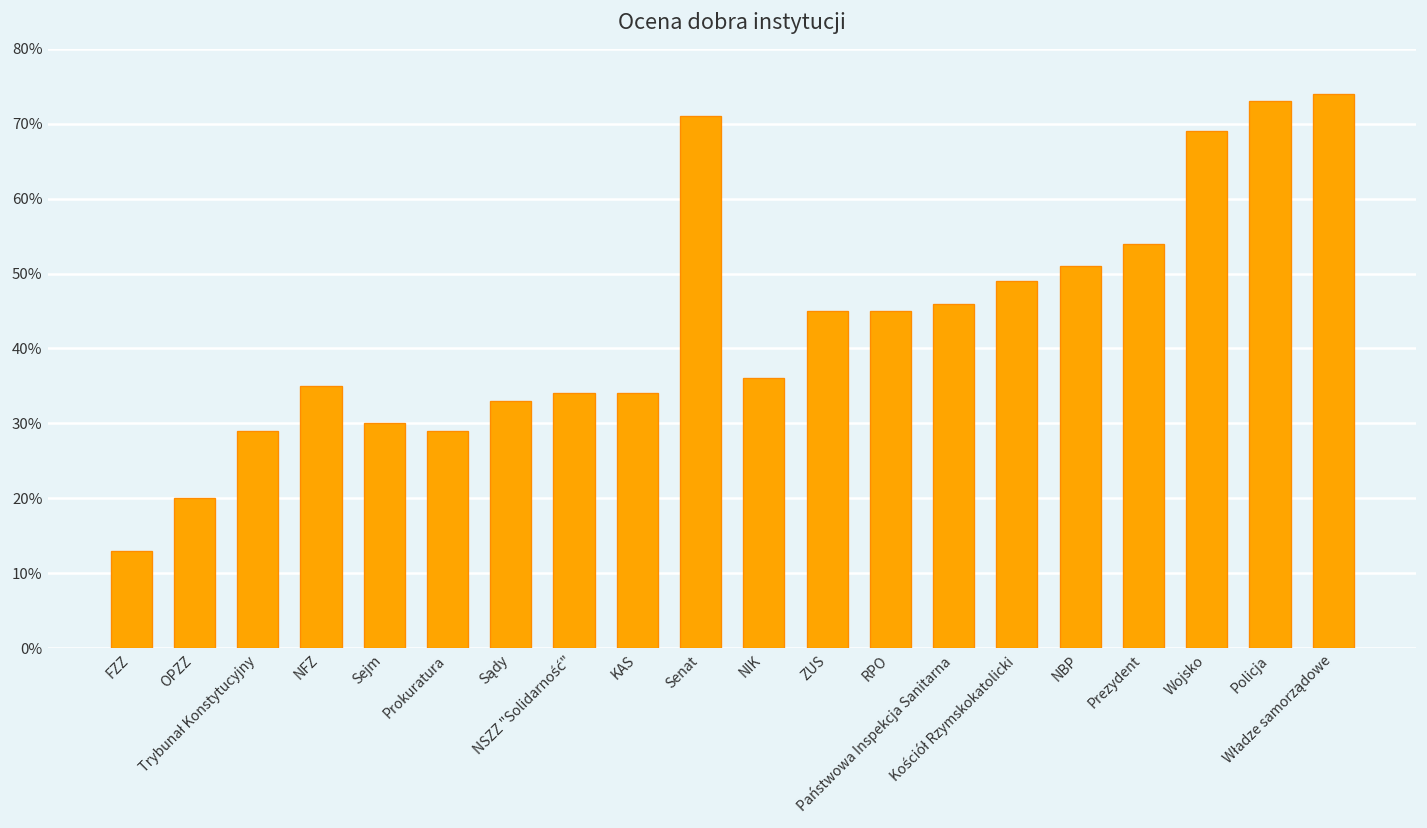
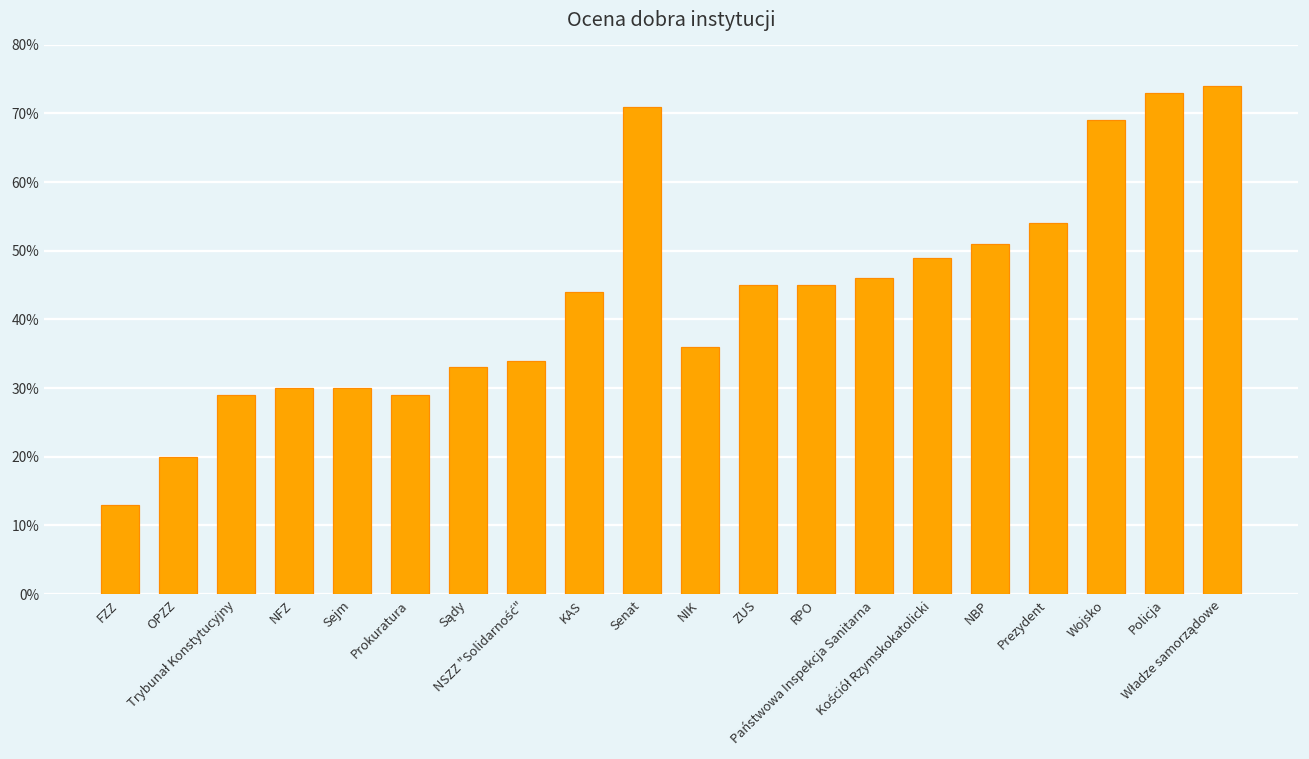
NFZ: 35% -> 30%
KAS: 34% -> 44%
